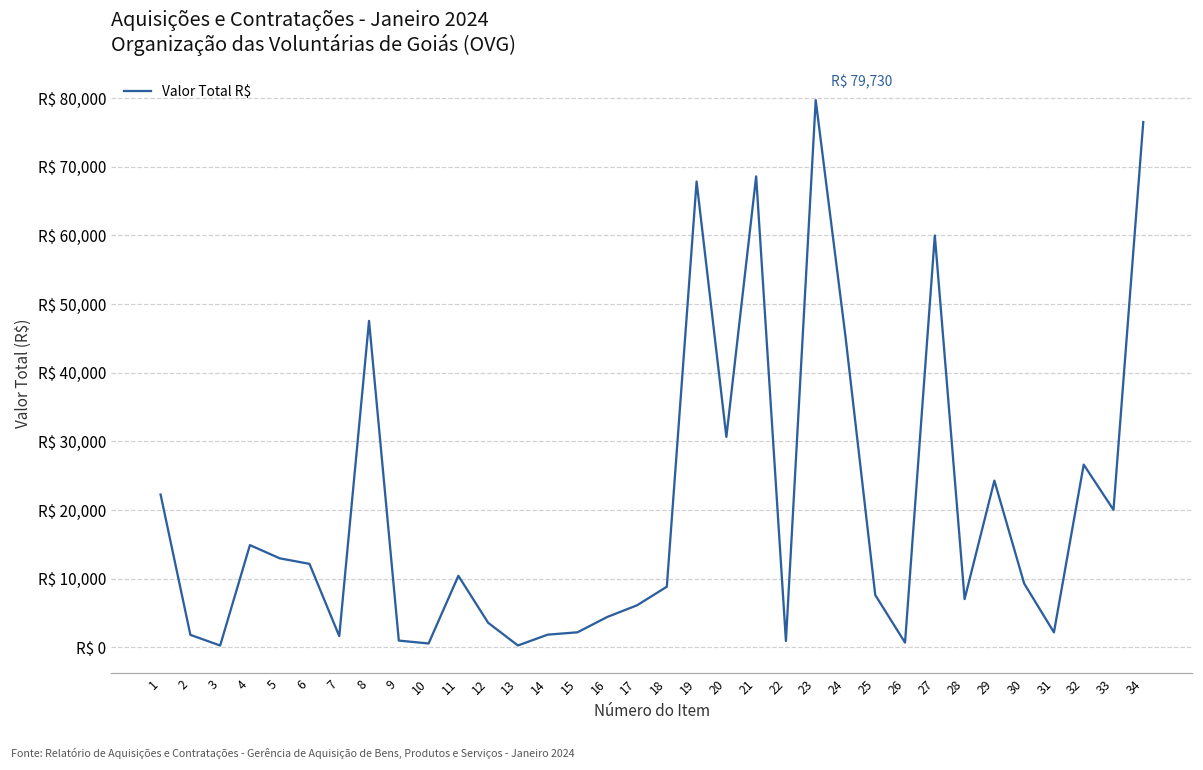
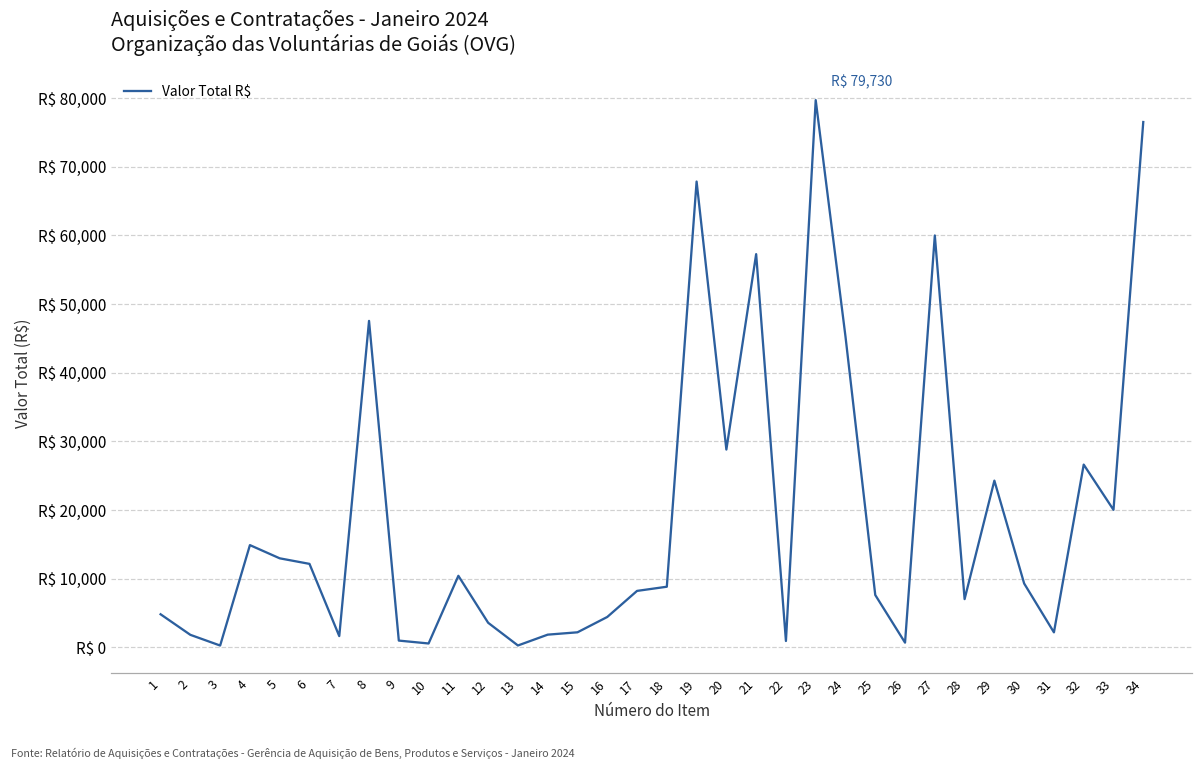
1: R$ 22,000 -> R$ 5,000
17: R$ 6,000 -> R$ 8,000
20: R$ 31,000 -> R$ 29,000
21: R$ 69,000 -> R$ 57,000
